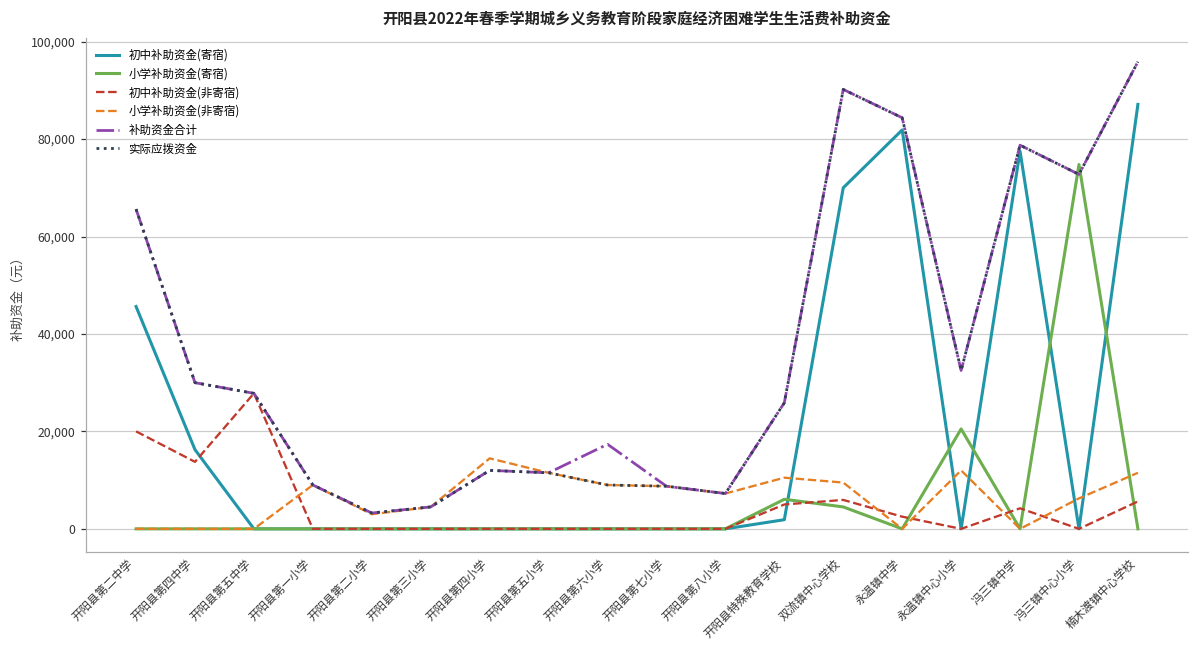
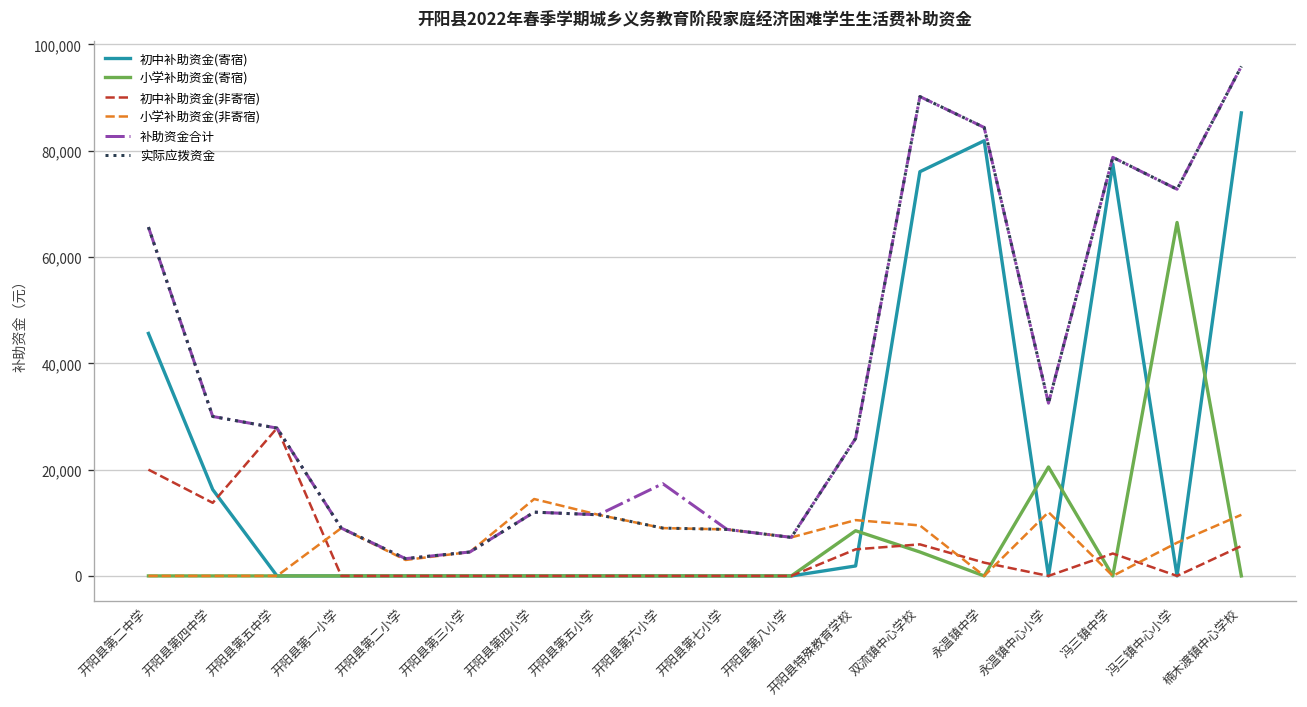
小学补助资金(寄宿), 开阳县特殊教育学校: 6,000 -> 9,000
初中补助资金(寄宿), 双流镇中心学校: 70,000 -> 76,000
小学补助资金(寄宿), 冯三镇中心小学: 75,000 -> 67,000
